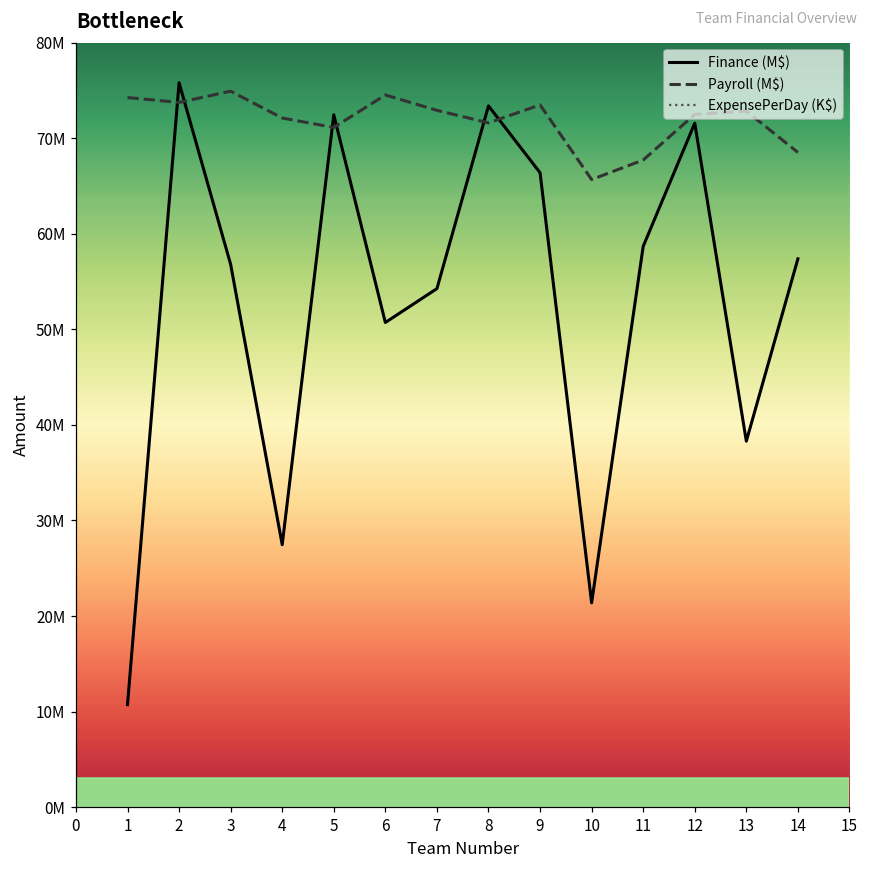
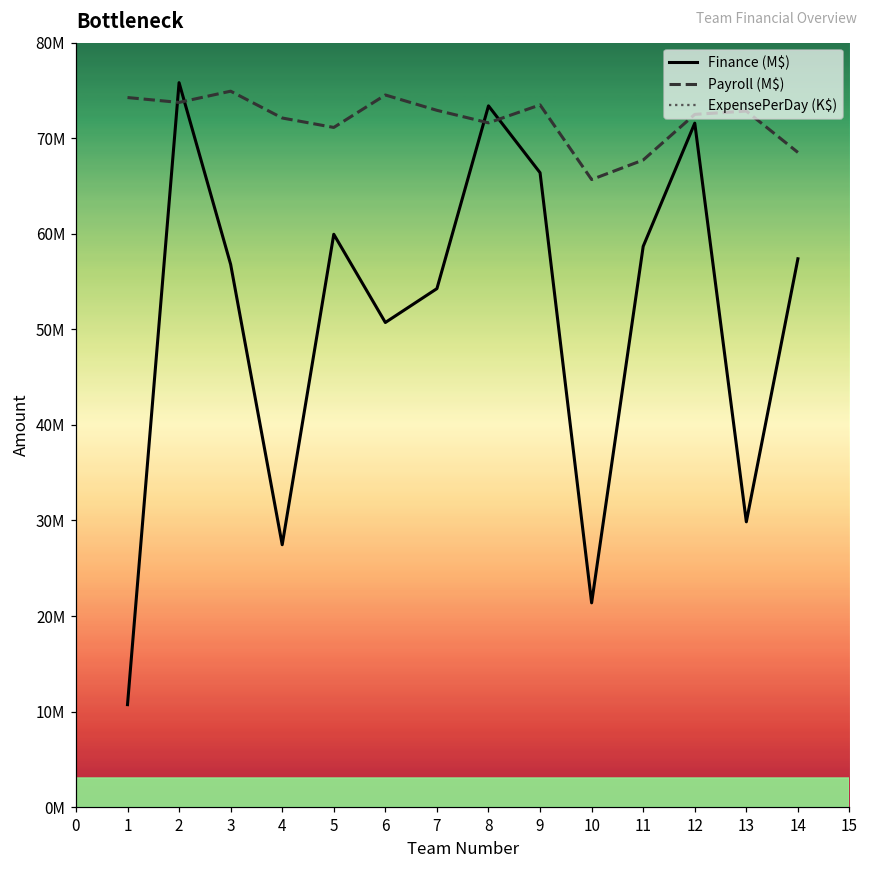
Finance (M$), 5: 72000000 -> 60000000
Finance (M$), 13: 38000000 -> 30000000
